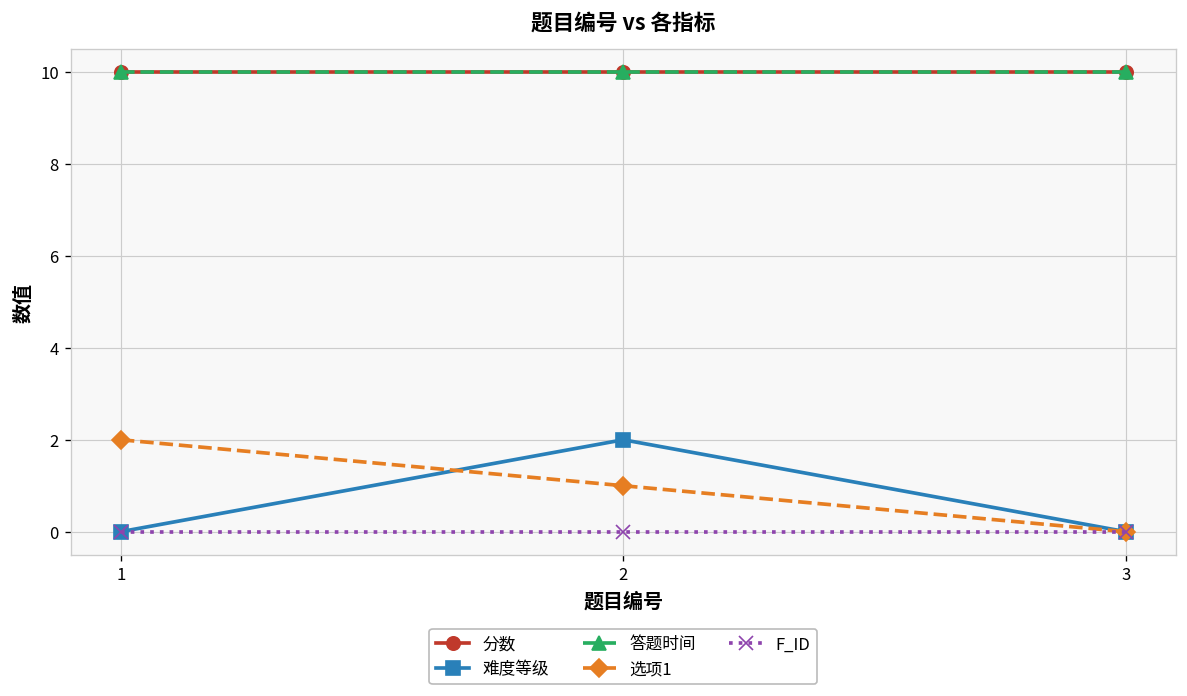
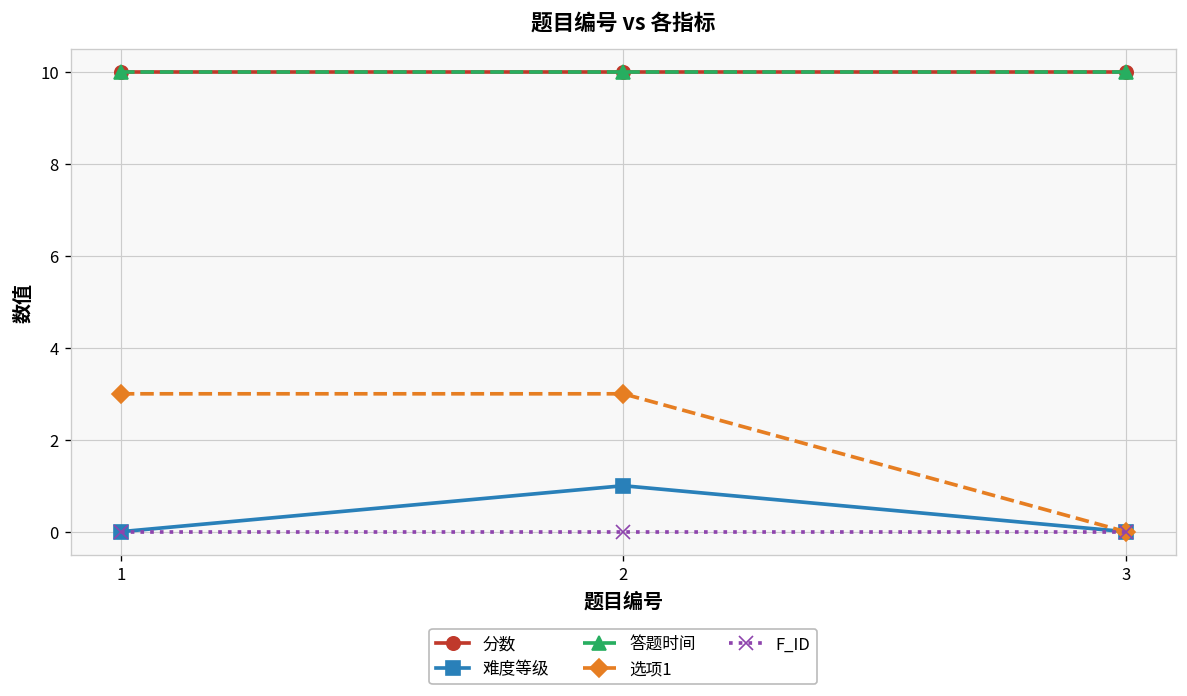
选项1, 1: 2 -> 3
难度等级, 2: 2 -> 1
选项1, 2: 1 -> 3
